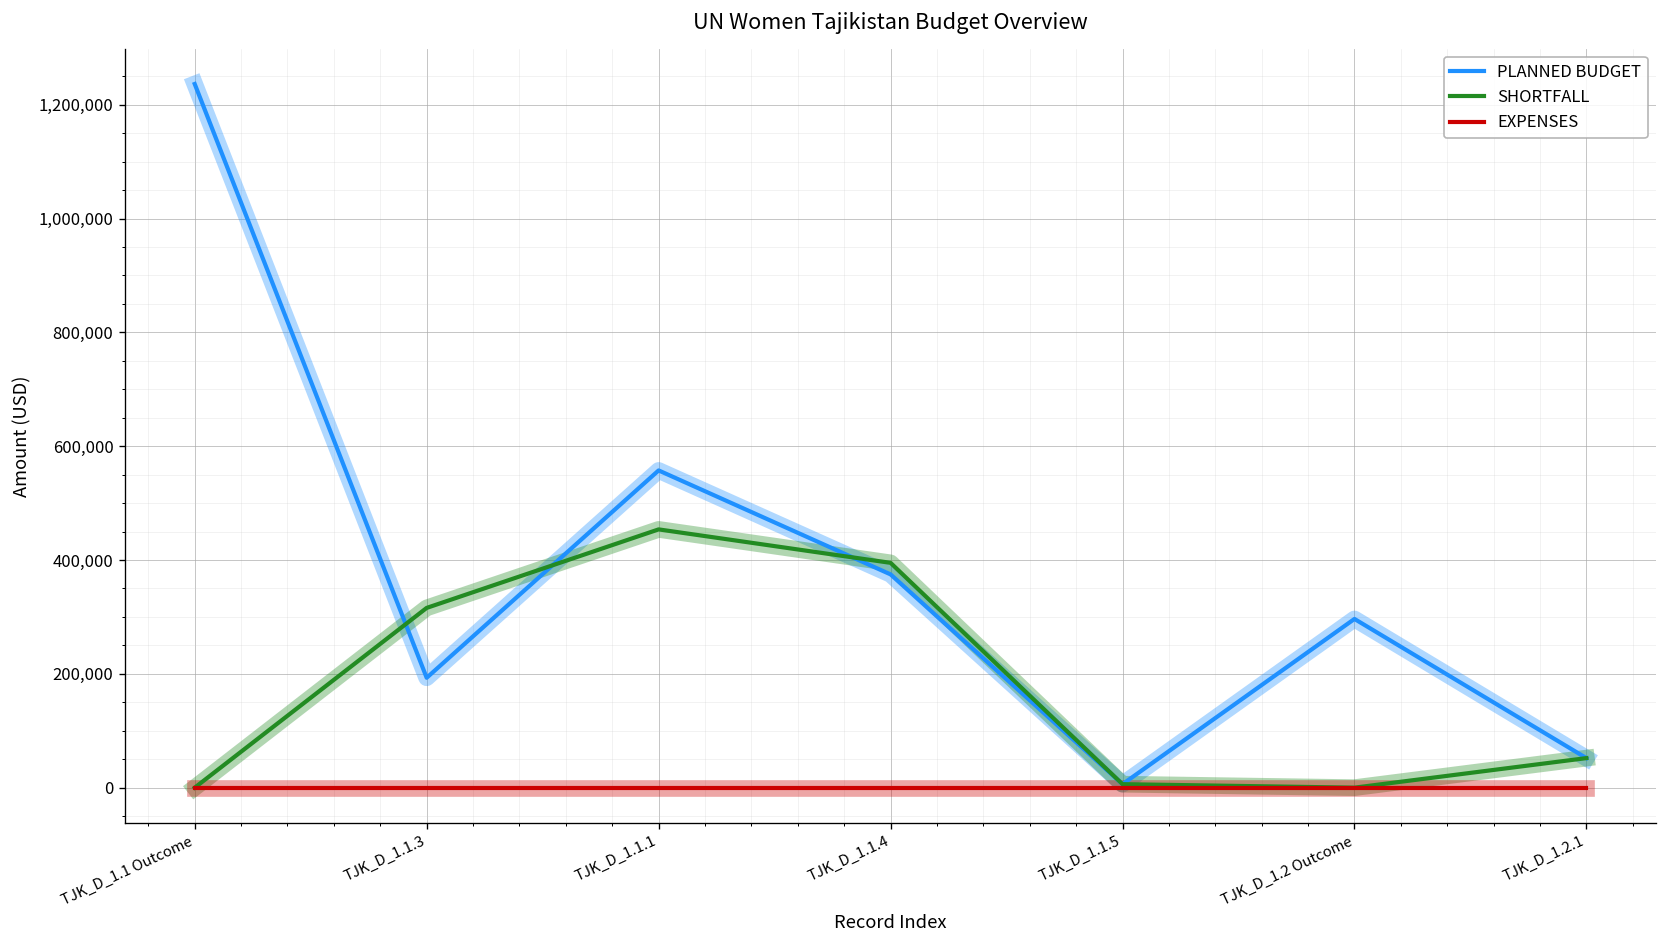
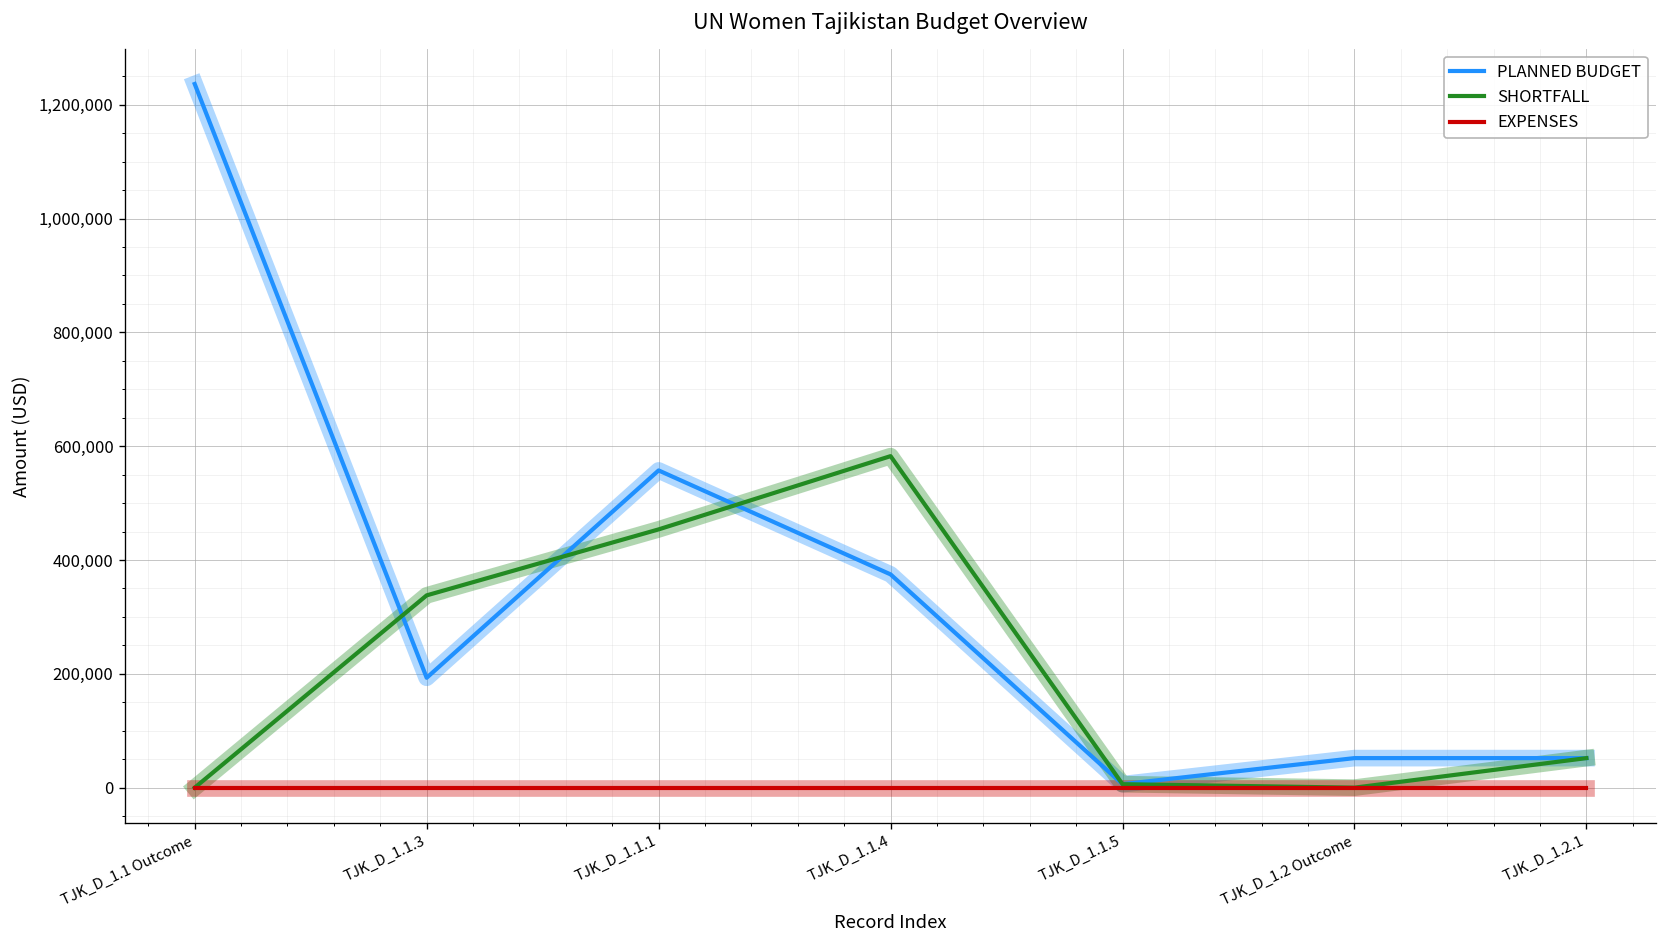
SHORTFALL, TJK_D_1.1.3: 320,000 -> 340,000
SHORTFALL, TJK_D_1.1.4: 400,000 -> 580,000
PLANNED BUDGET, TJK_D_1.2 Outcome: 300,000 -> 50,000
